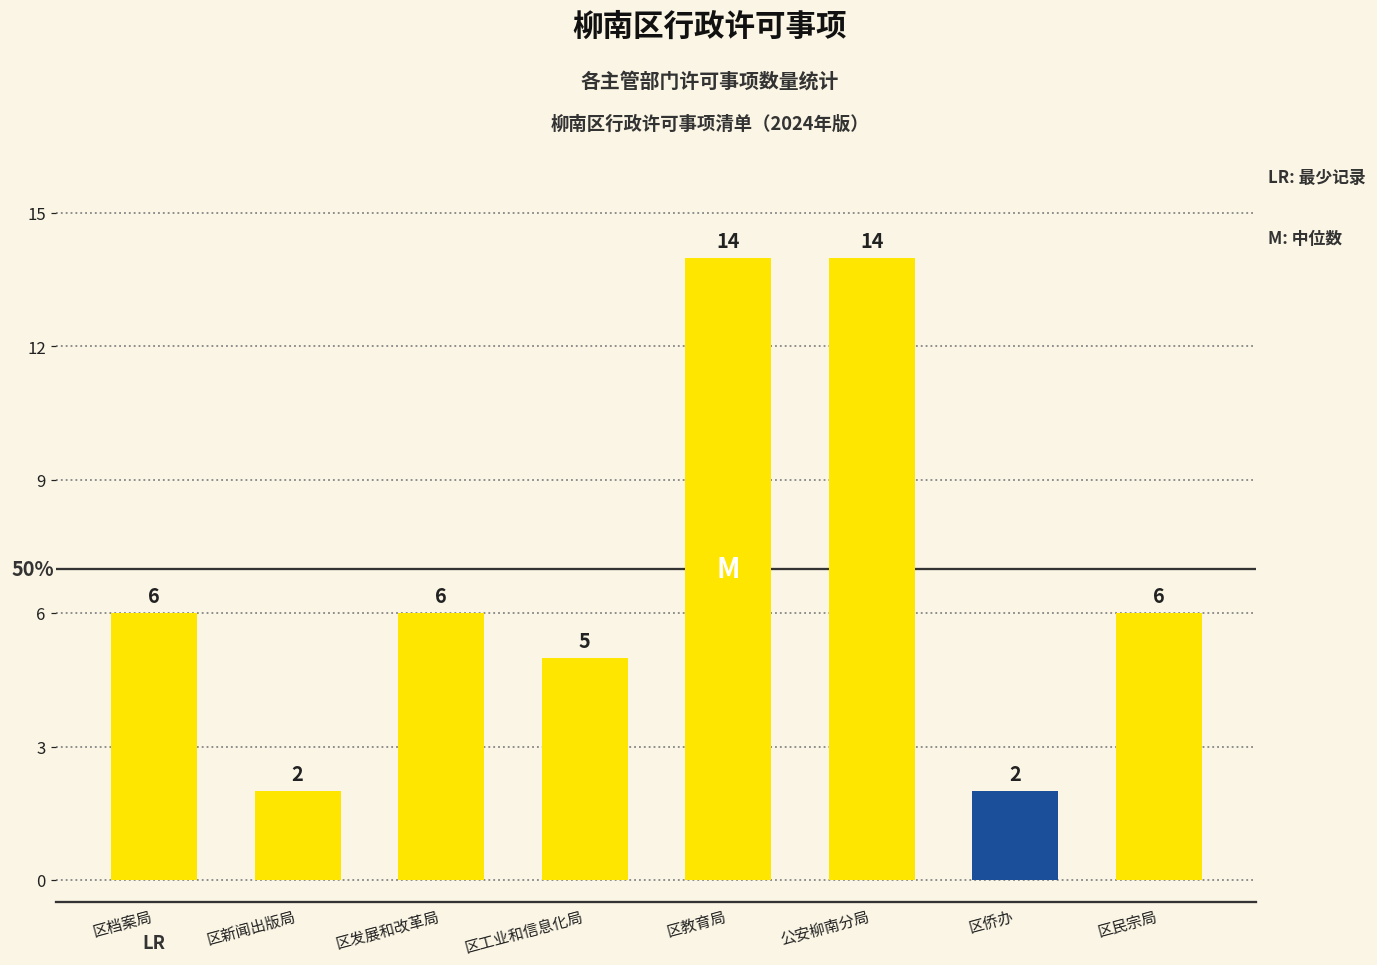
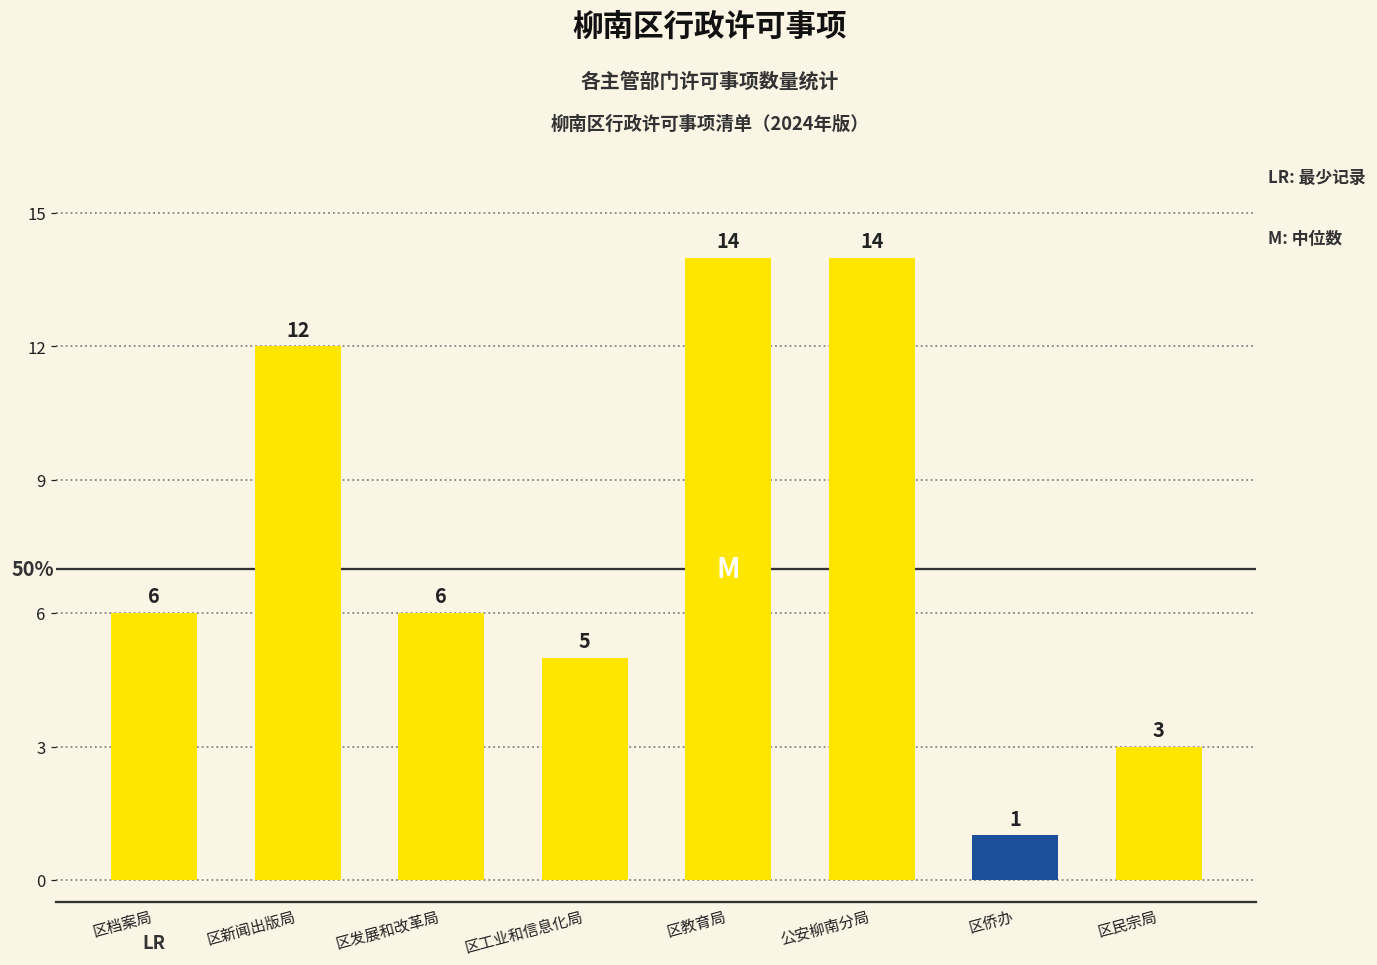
区新闻出版局: 2 -> 12
区侨办: 2 -> 1
区民宗局: 6 -> 3
